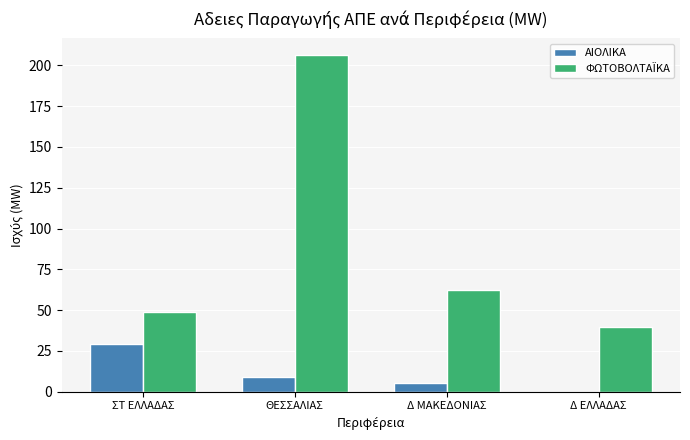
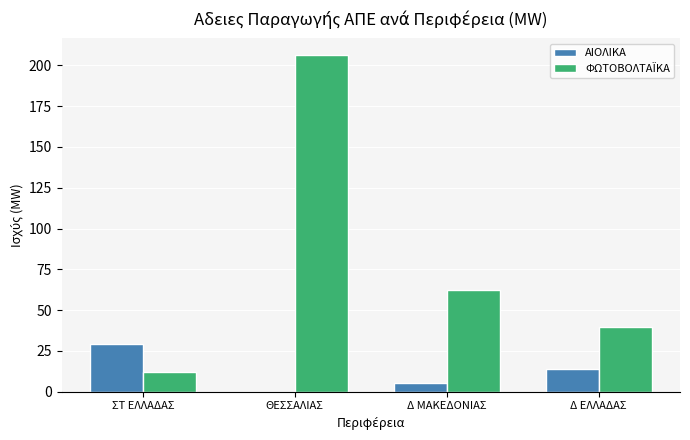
ΦΩΤΟΒΟΛΤΑΪΚΑ, ΣΤ ΕΛΛΑΔΑΣ: 49 -> 12
ΑΙΟΛΙΚΑ, ΘΕΣΣΑΛΙΑΣ: 9 -> 0
ΑΙΟΛΙΚΑ, Δ ΕΛΛΑΔΑΣ: 0 -> 14
